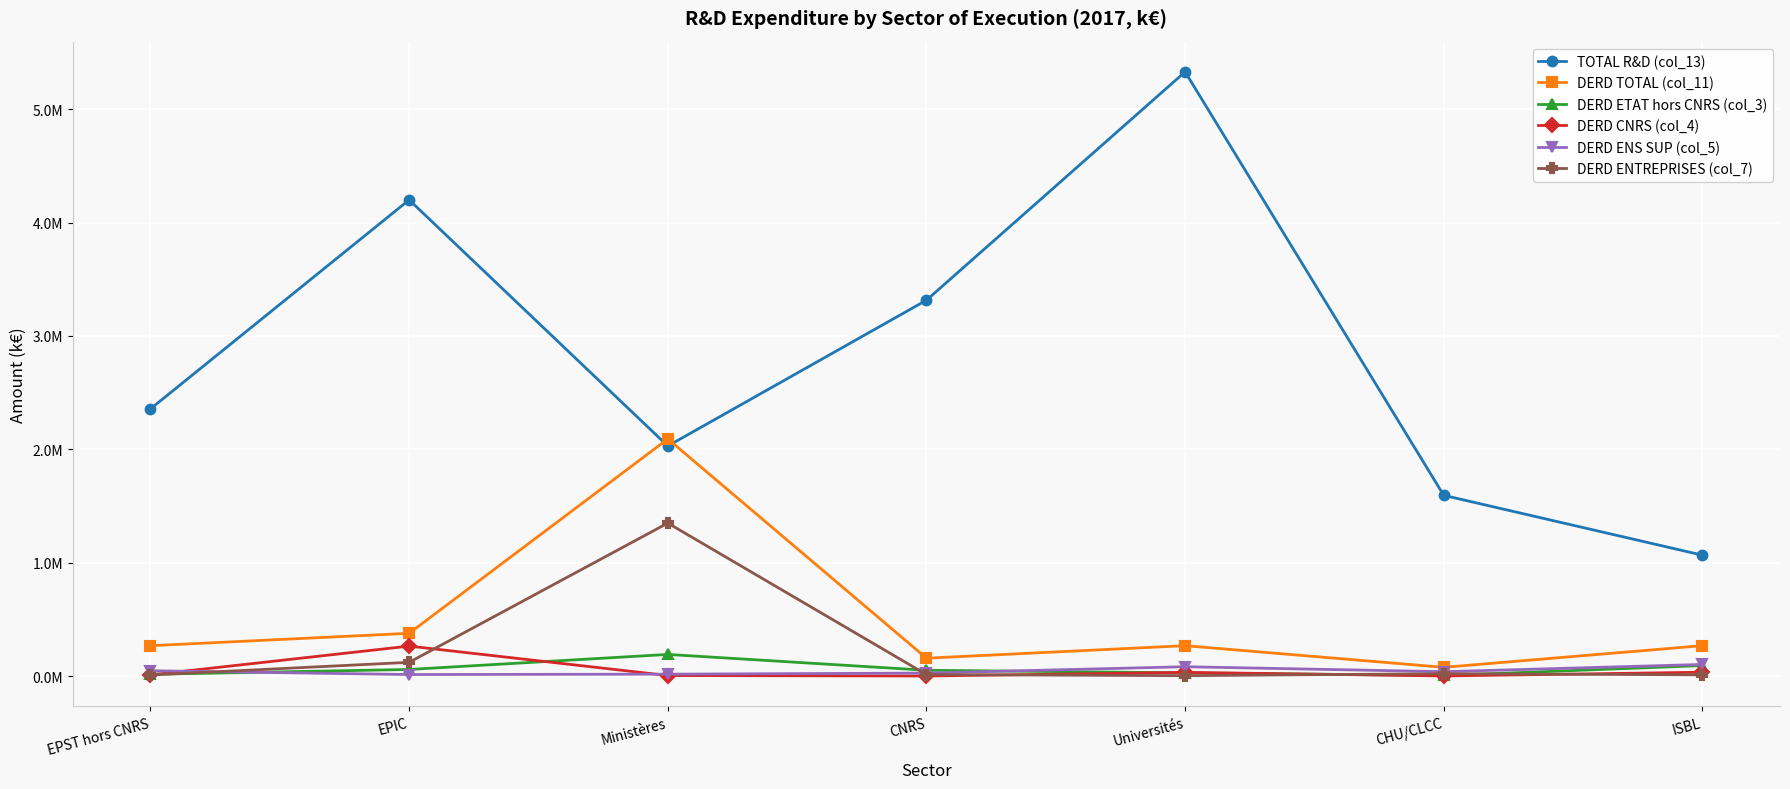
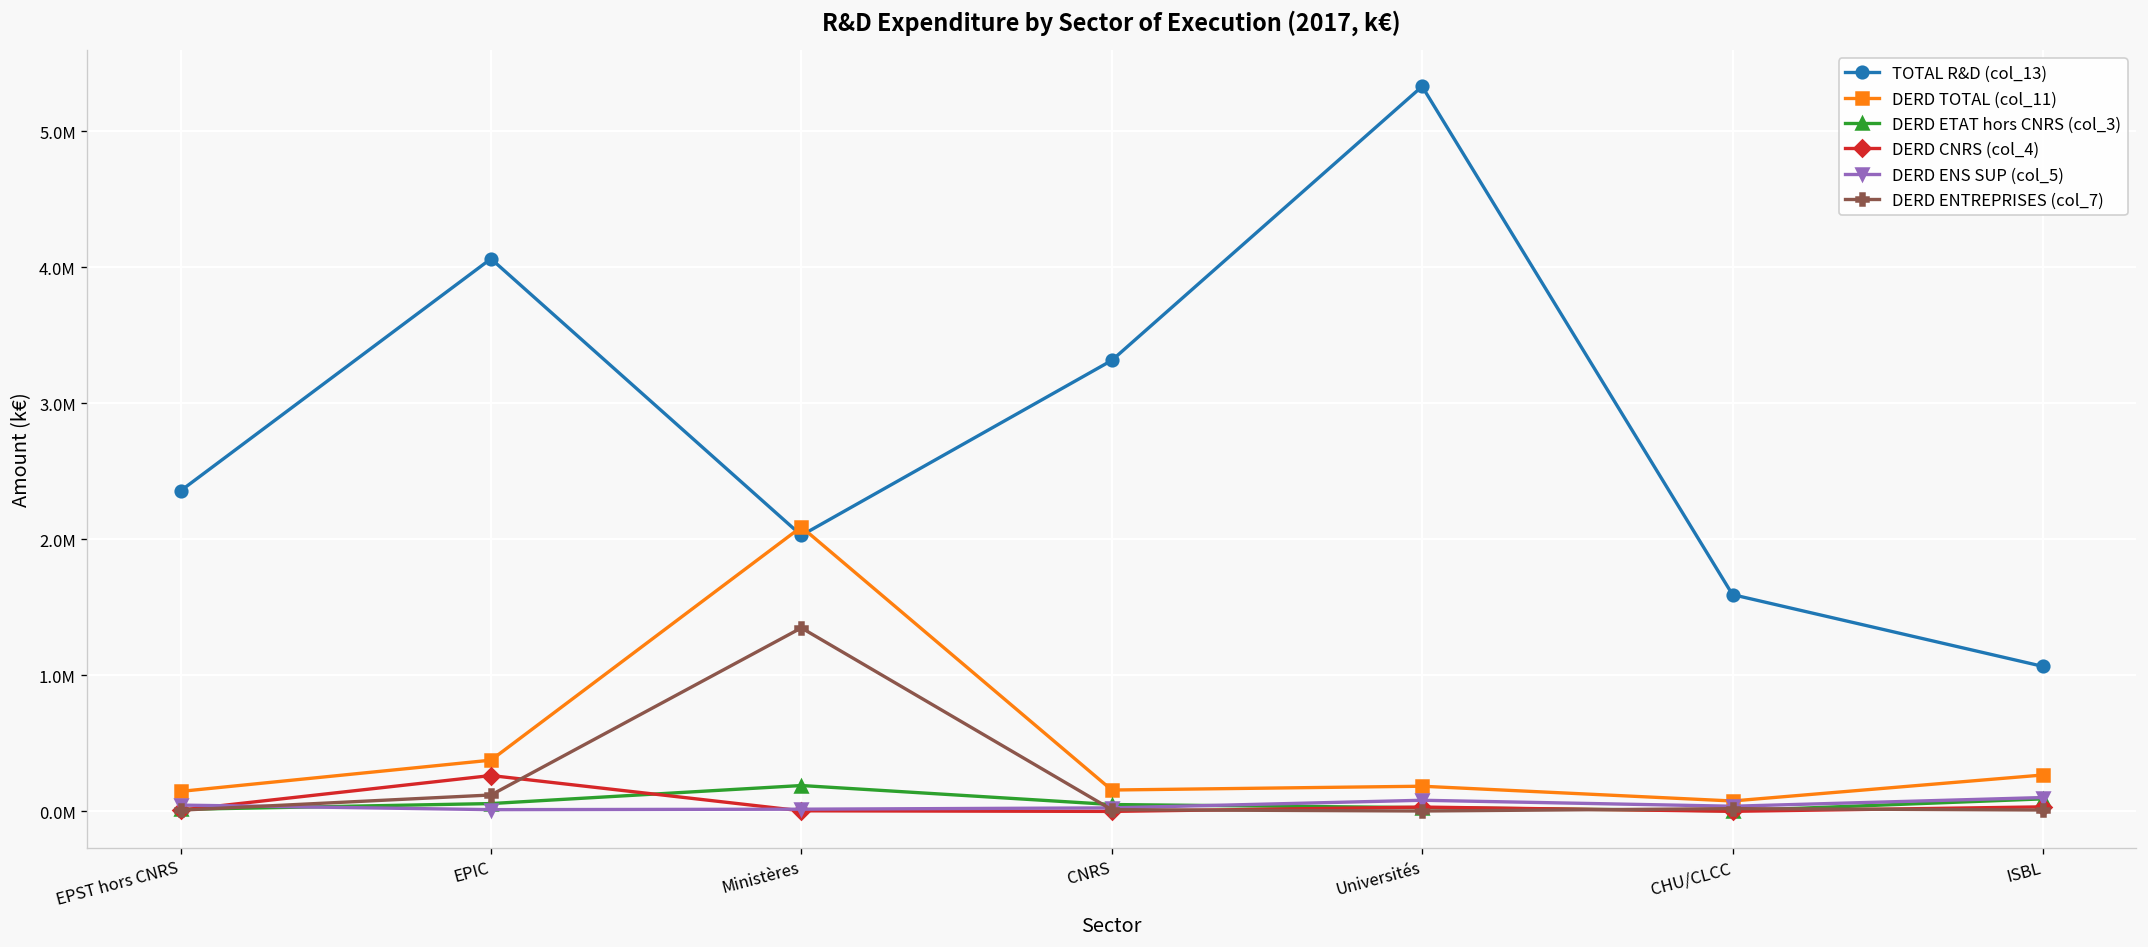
DERD TOTAL (col_11), EPST hors CNRS: 270000 -> 150000
TOTAL R&D (col_13), EPIC: 4200000 -> 4060000
DERD TOTAL (col_11), Universités: 270000 -> 190000
